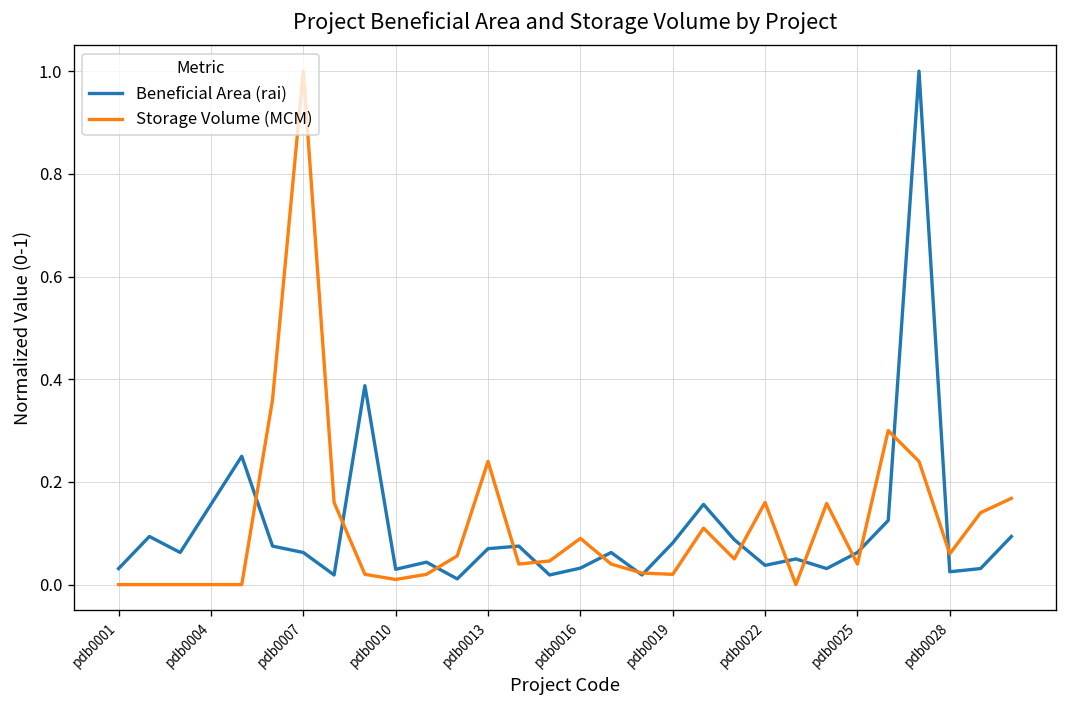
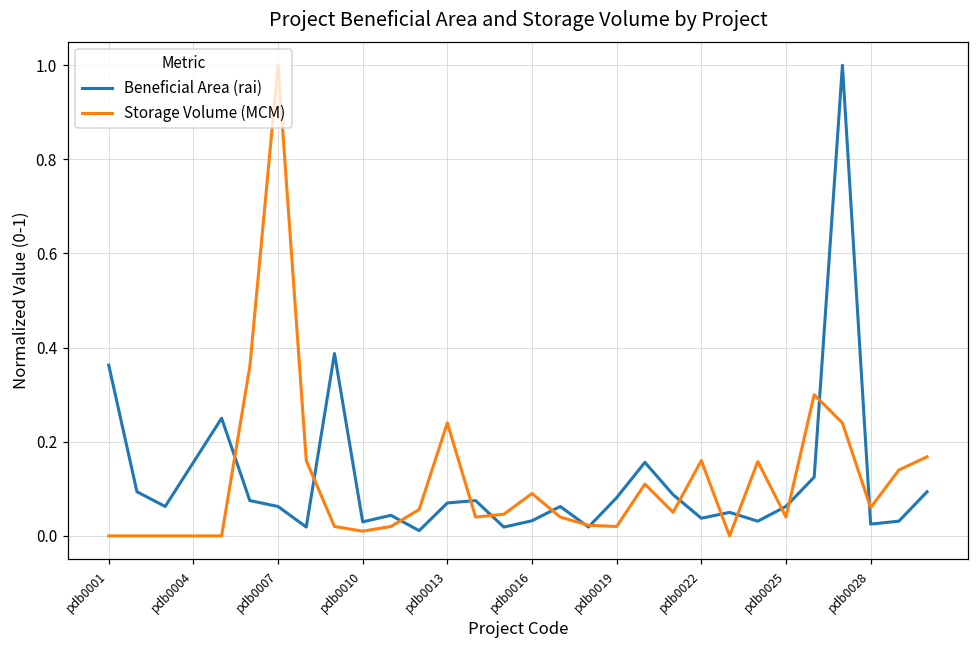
Beneficial Area (rai), pdb0001: 0.03 -> 0.36
